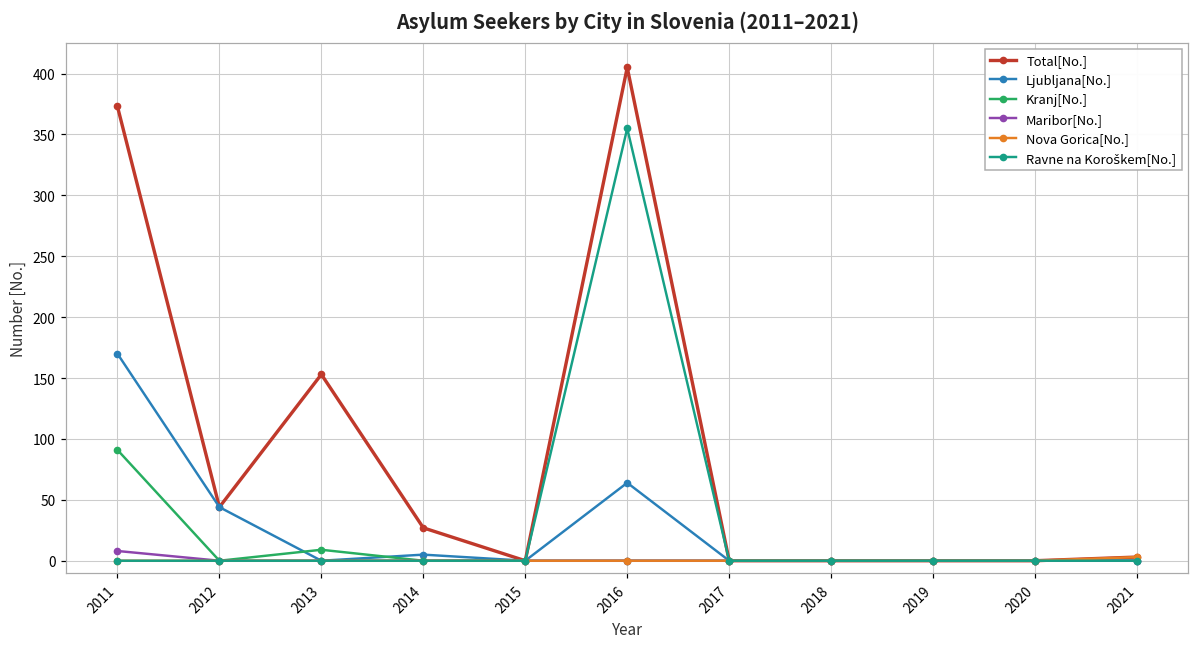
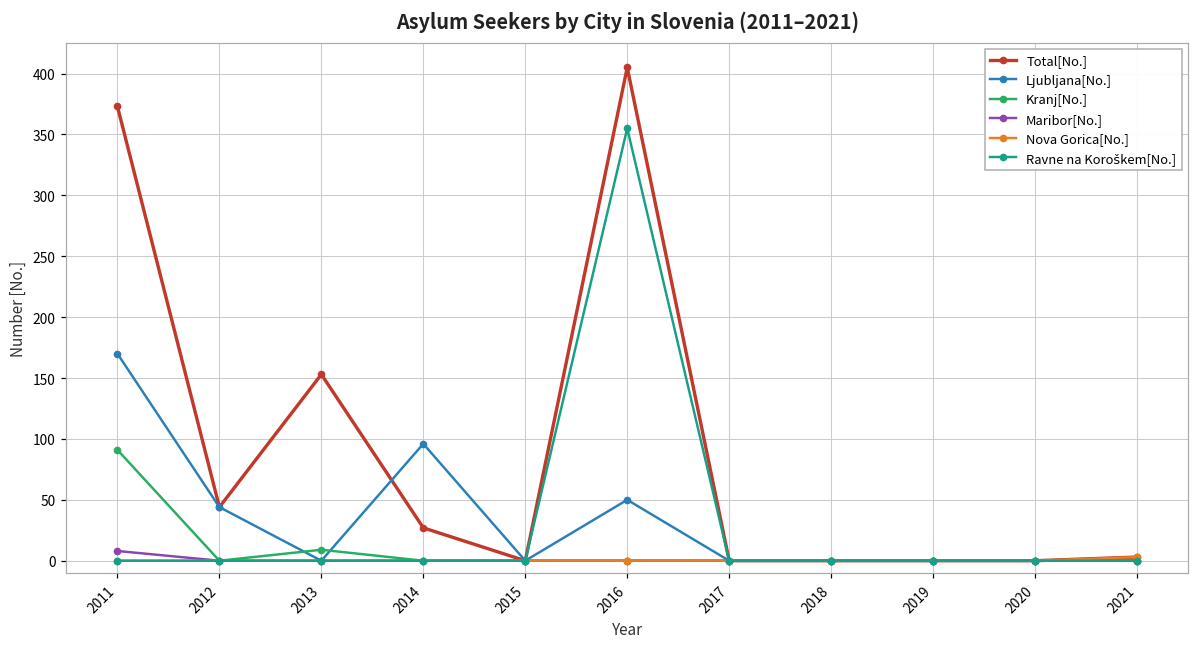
Ljubljana[No.], 2014: 5 -> 96
Ljubljana[No.], 2016: 64 -> 50
